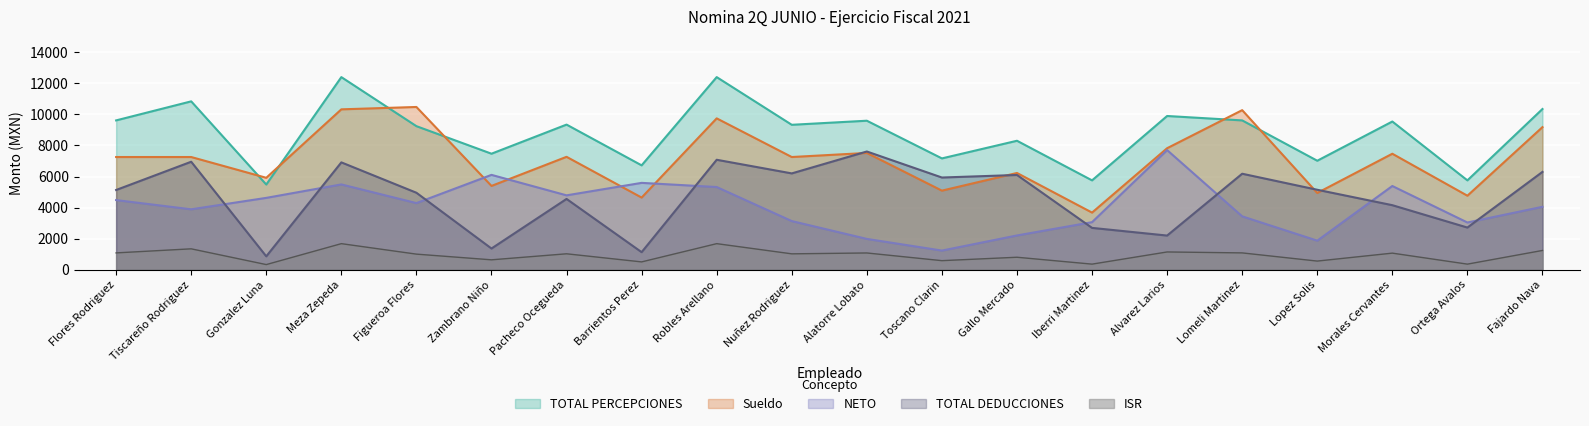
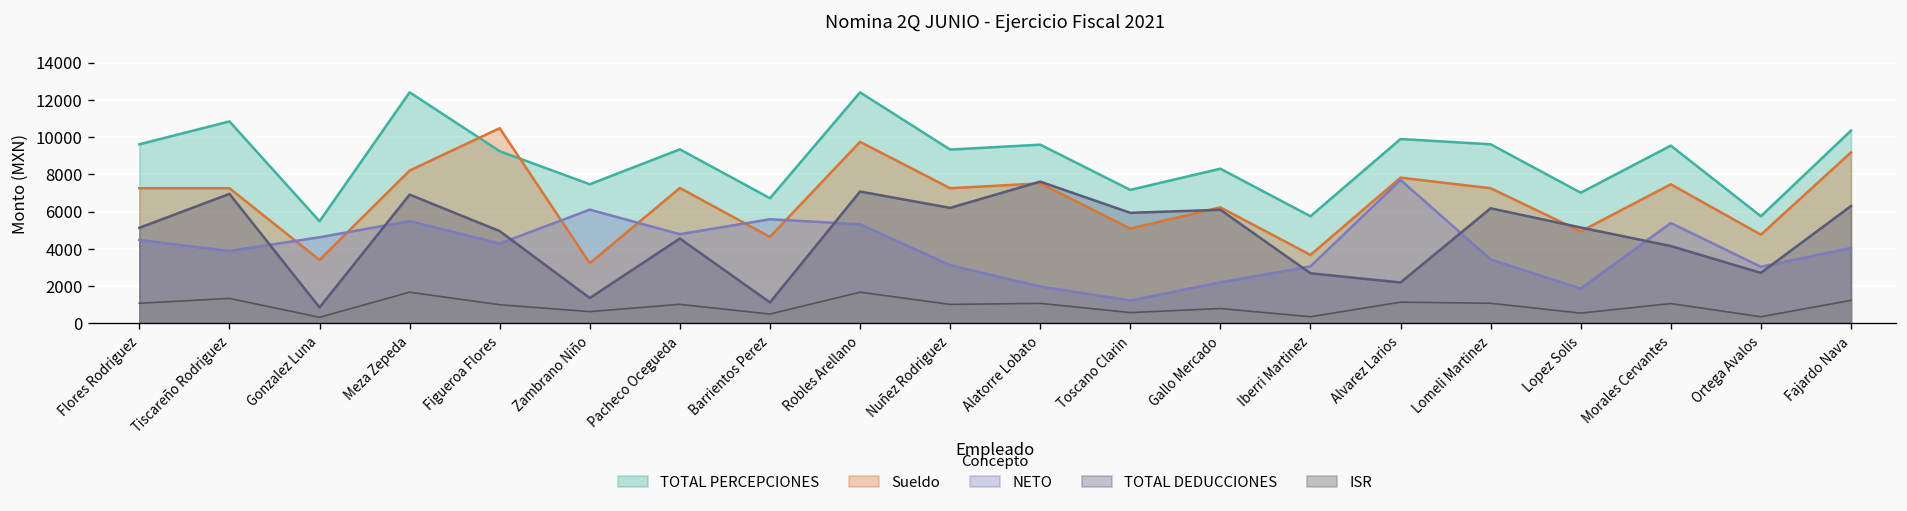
Sueldo, Gonzalez Luna: 5900 -> 3400
Sueldo, Meza Zepeda: 10300 -> 8200
Sueldo, Zambrano Niño: 5400 -> 3200
Sueldo, Lomeli Martinez: 10300 -> 7300
